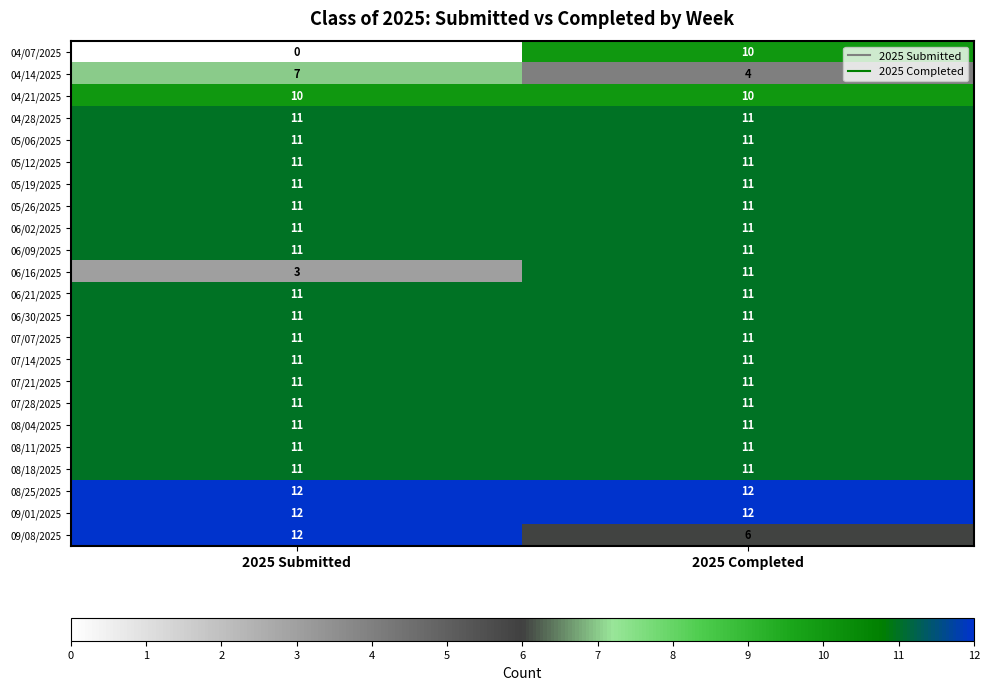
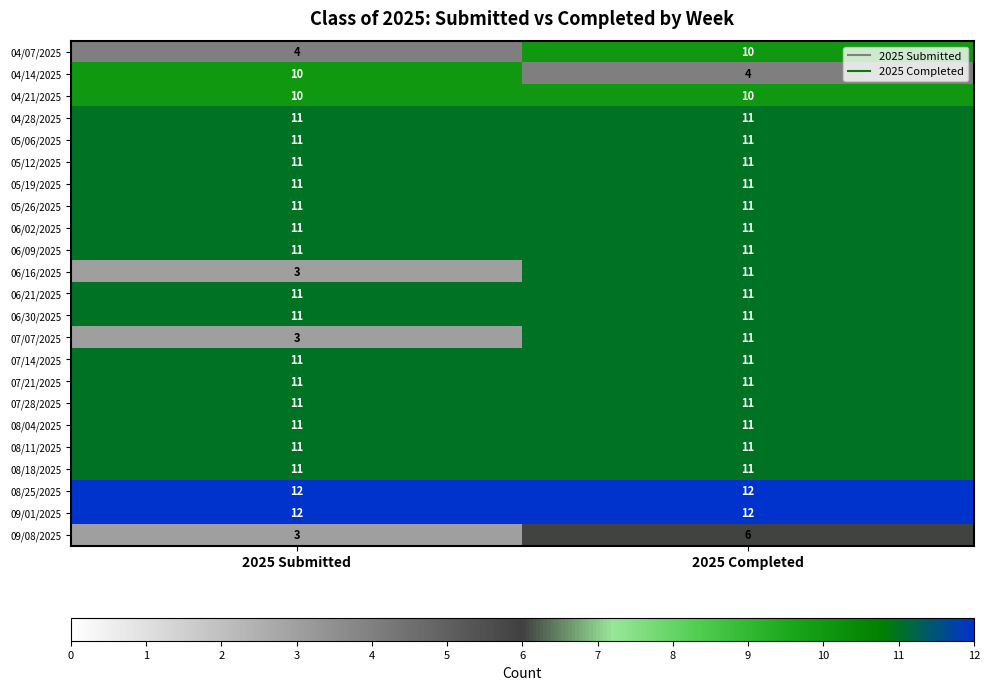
04/07/2025, 2025 Submitted: 0 -> 4
04/14/2025, 2025 Submitted: 7 -> 10
07/07/2025, 2025 Submitted: 11 -> 3
09/08/2025, 2025 Submitted: 12 -> 3
